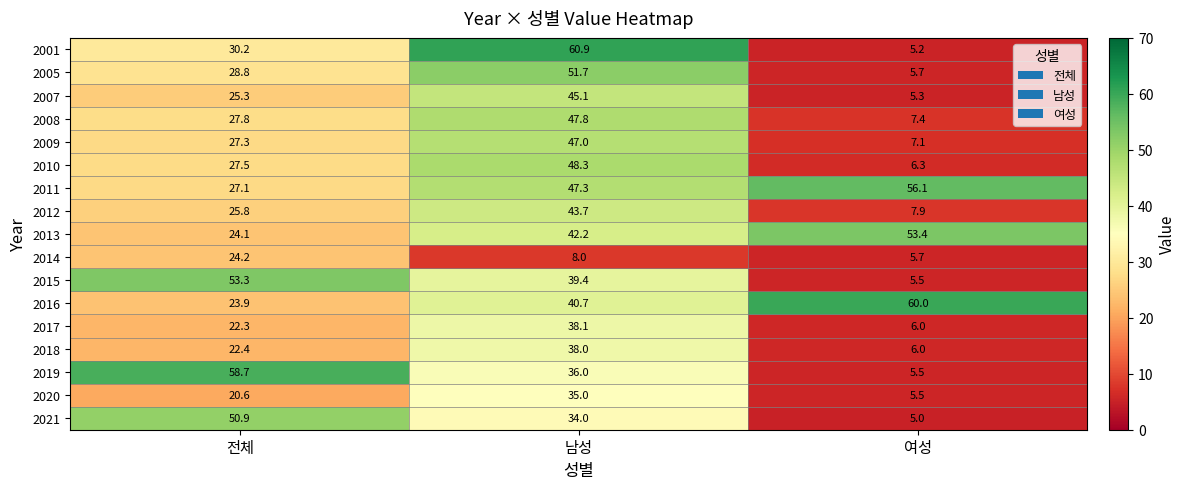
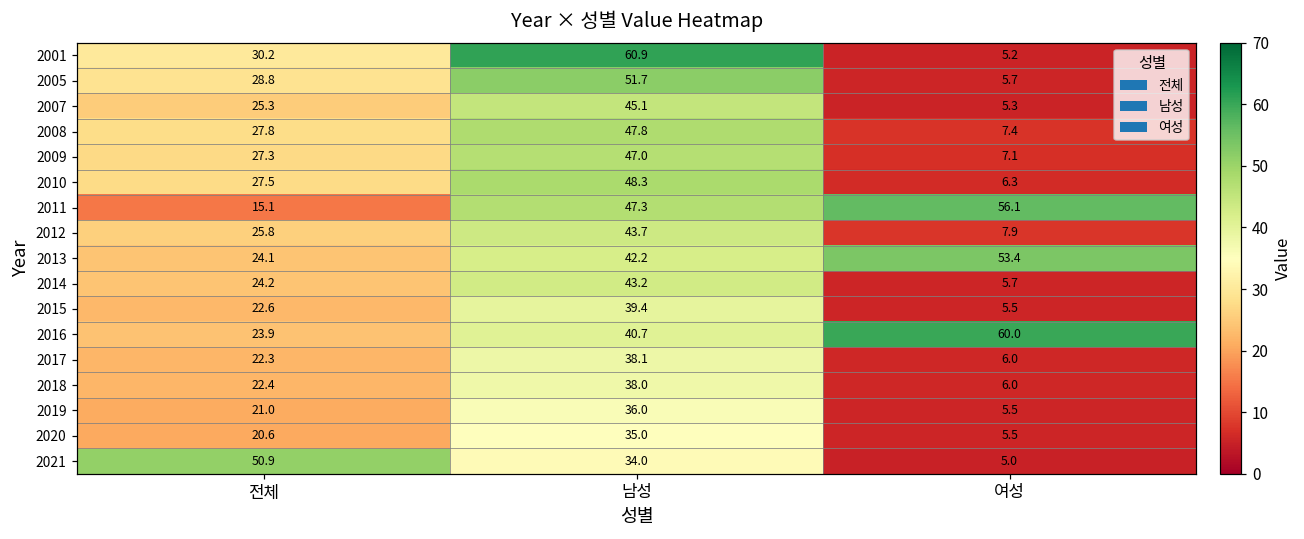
2011, 전체: 27.1 -> 15.1
2014, 남성: 8.0 -> 43.2
2015, 전체: 53.3 -> 22.6
2019, 전체: 58.7 -> 21.0
